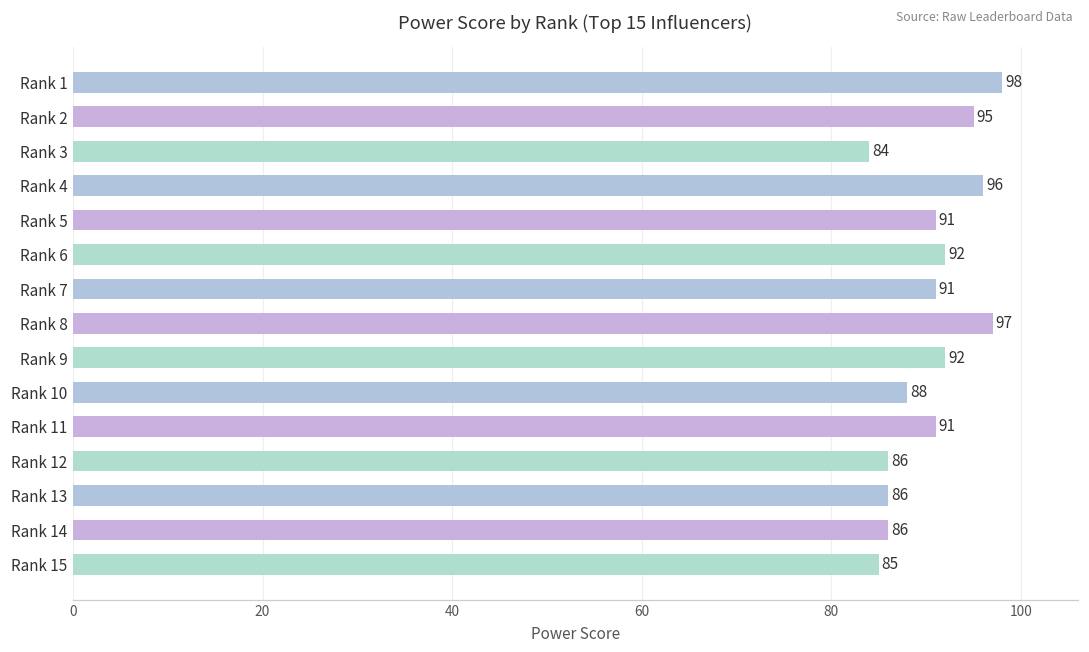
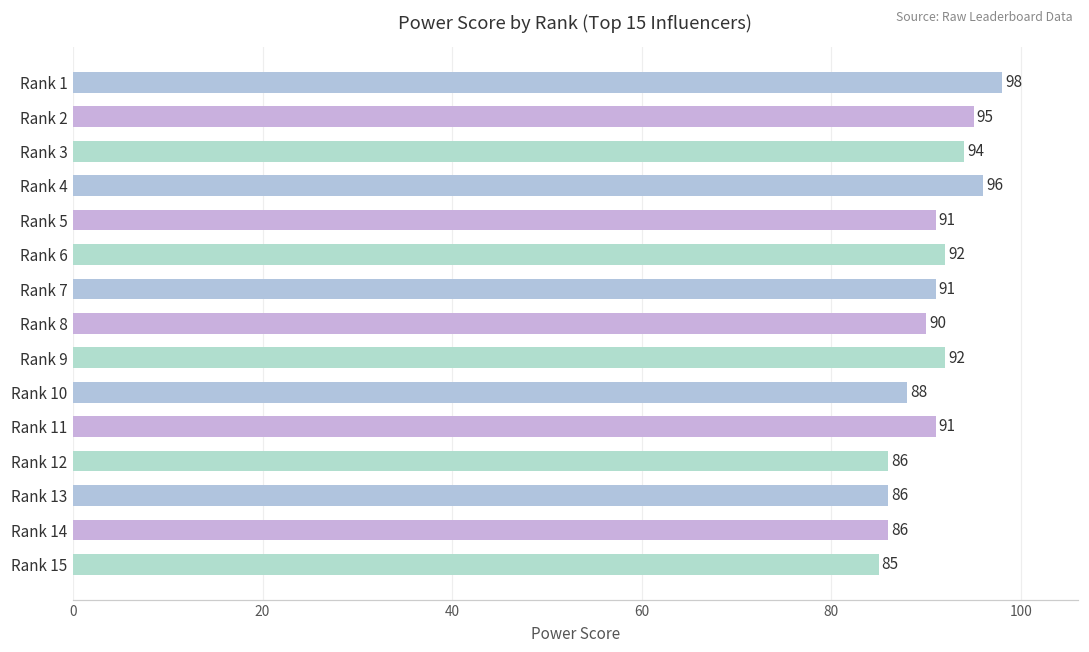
Rank 3: 84 -> 94
Rank 8: 97 -> 90
